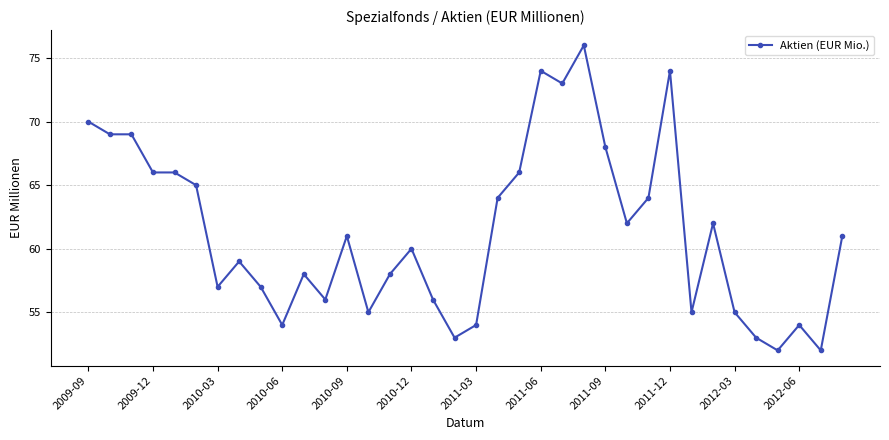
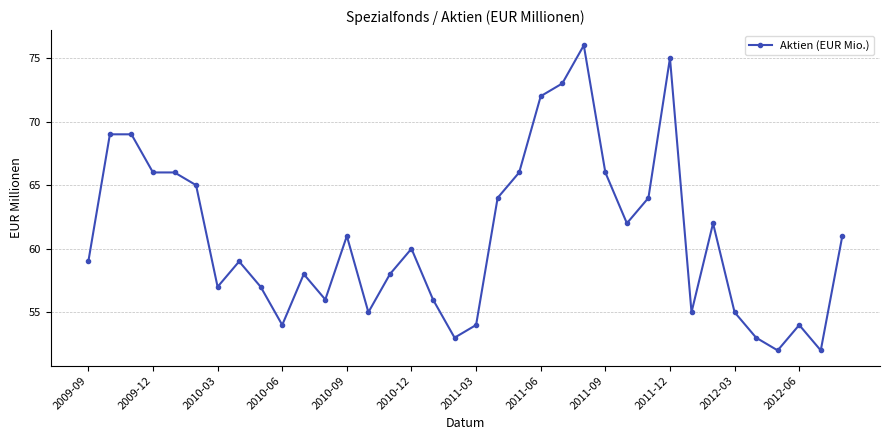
2009-09: 70 -> 59
2011-06: 74 -> 72
2011-09: 68 -> 66
2011-12: 74 -> 75
